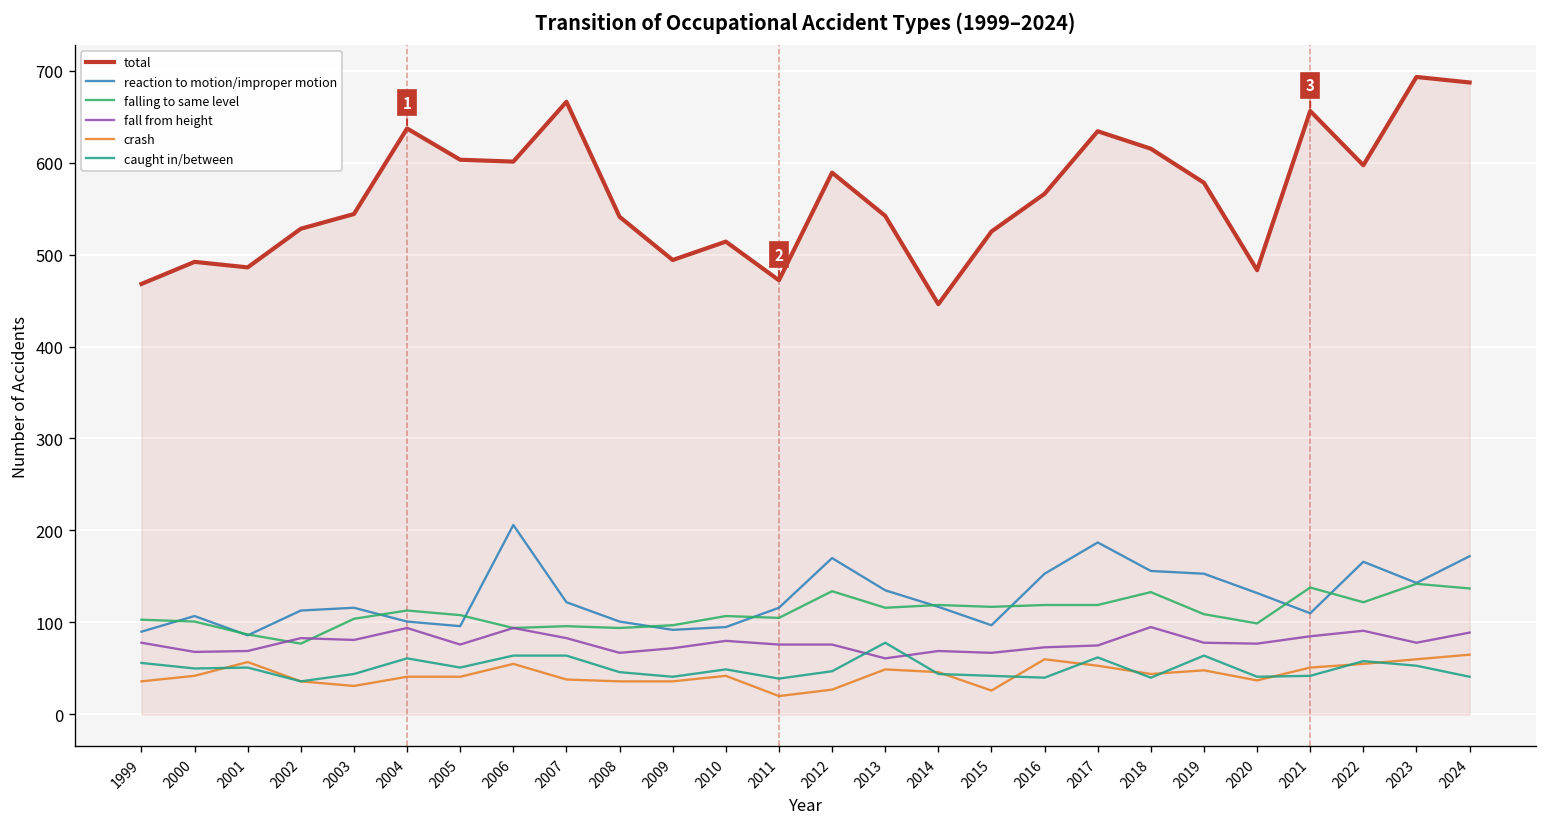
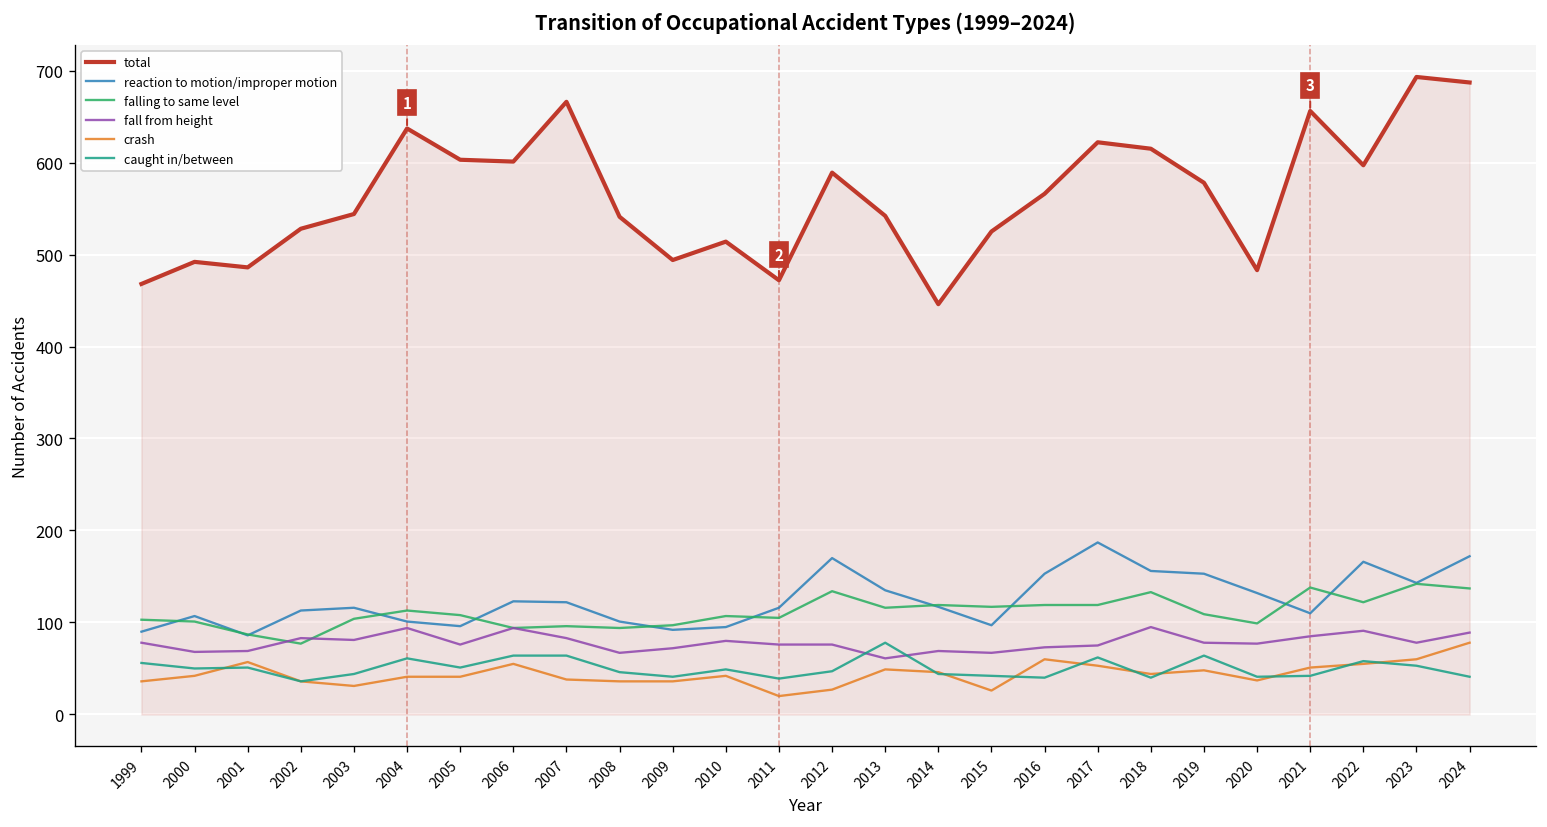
reaction to motion/improper motion, 2006: 210 -> 120
total, 2017: 630 -> 620
crash, 2024: 70 -> 80
